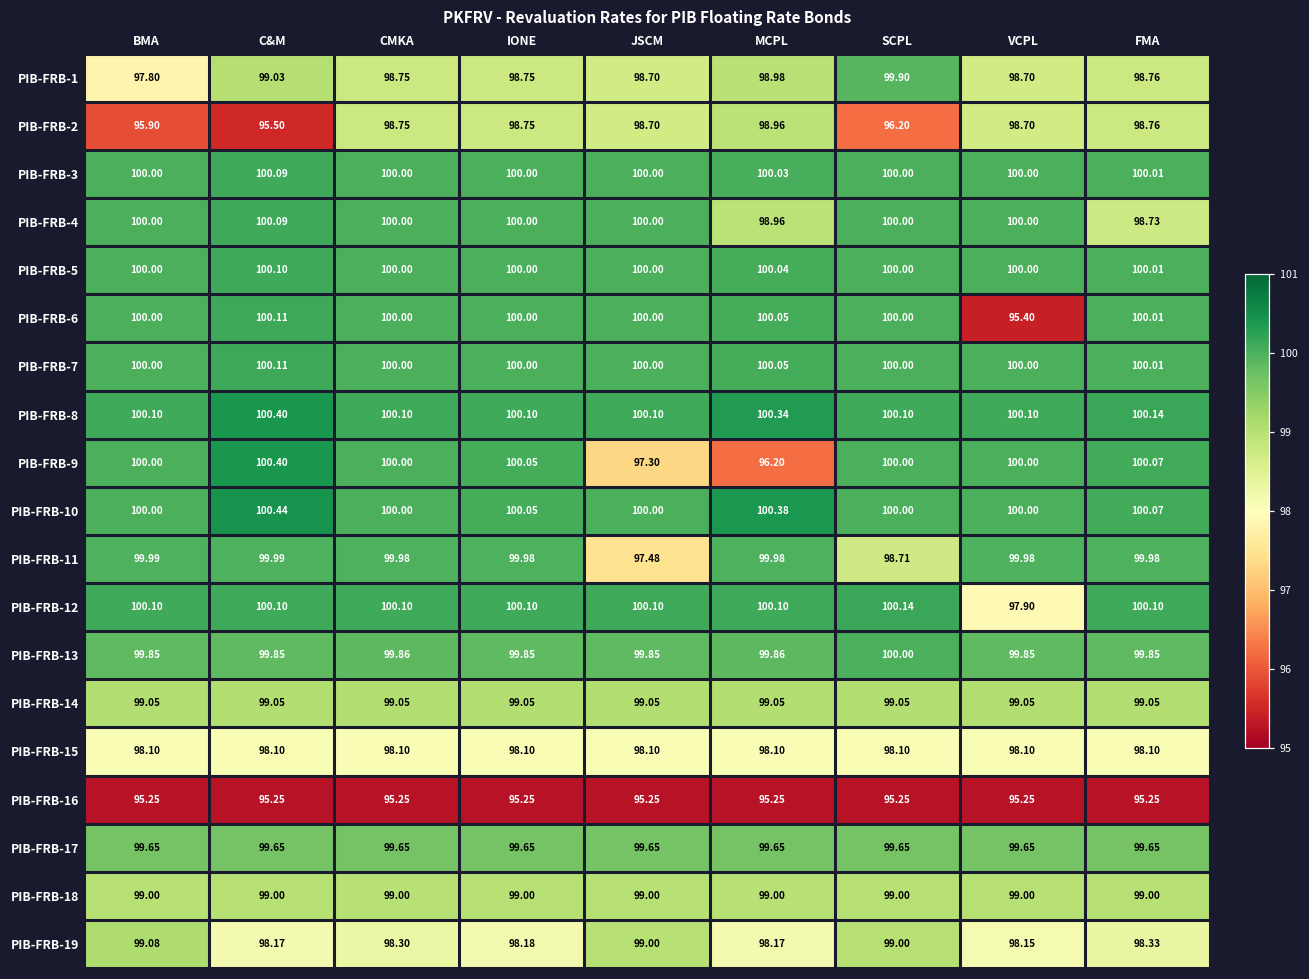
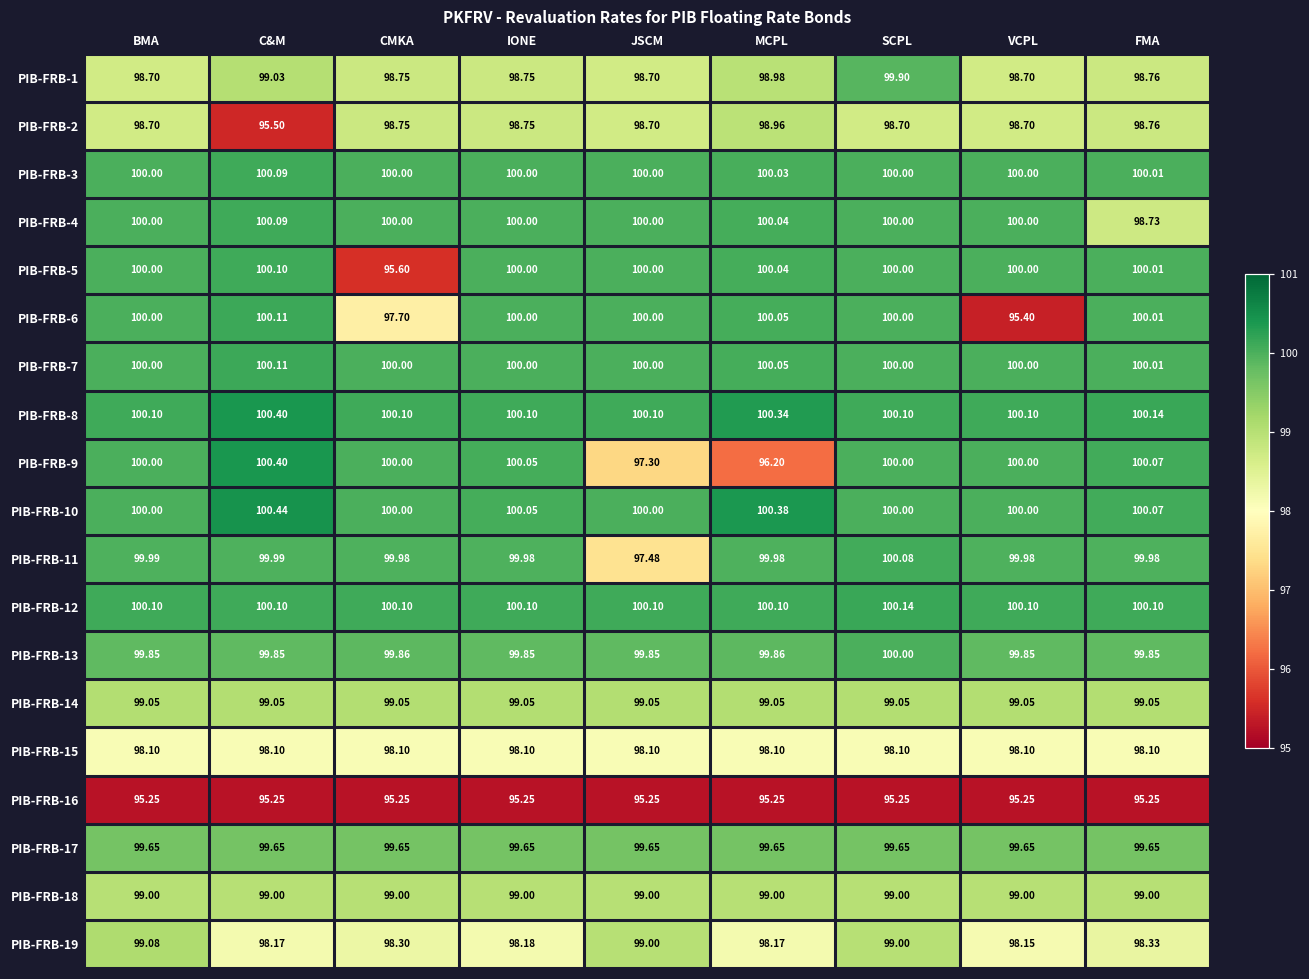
PIB-FRB-1, BMA: 97.80 -> 98.70
PIB-FRB-2, BMA: 95.90 -> 98.70
PIB-FRB-2, SCPL: 96.20 -> 98.70
PIB-FRB-4, MCPL: 98.96 -> 100.04
PIB-FRB-5, CMKA: 100.00 -> 95.60
PIB-FRB-6, CMKA: 100.00 -> 97.70
PIB-FRB-11, SCPL: 98.71 -> 100.08
PIB-FRB-12, VCPL: 97.90 -> 100.10
